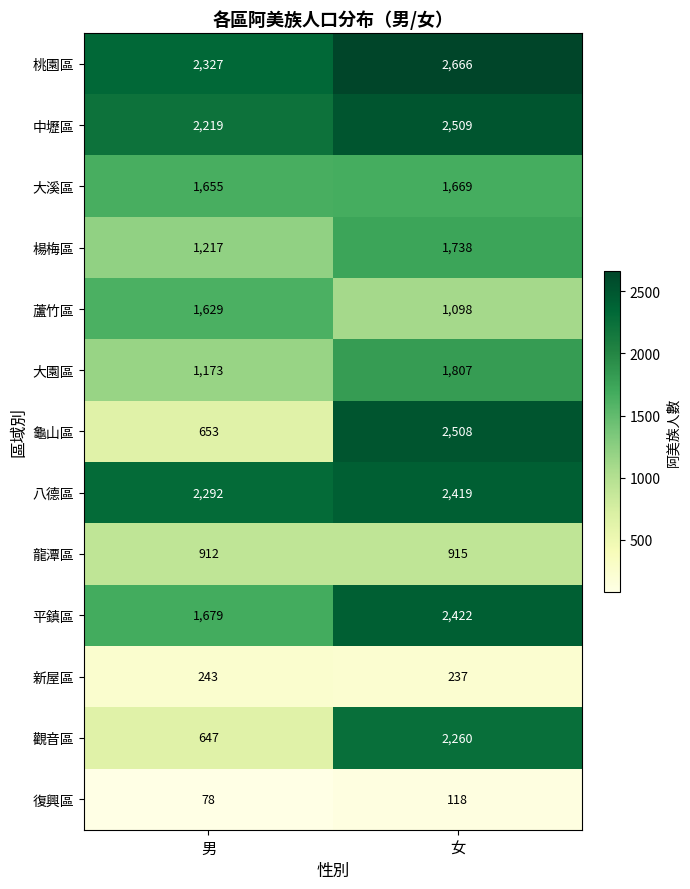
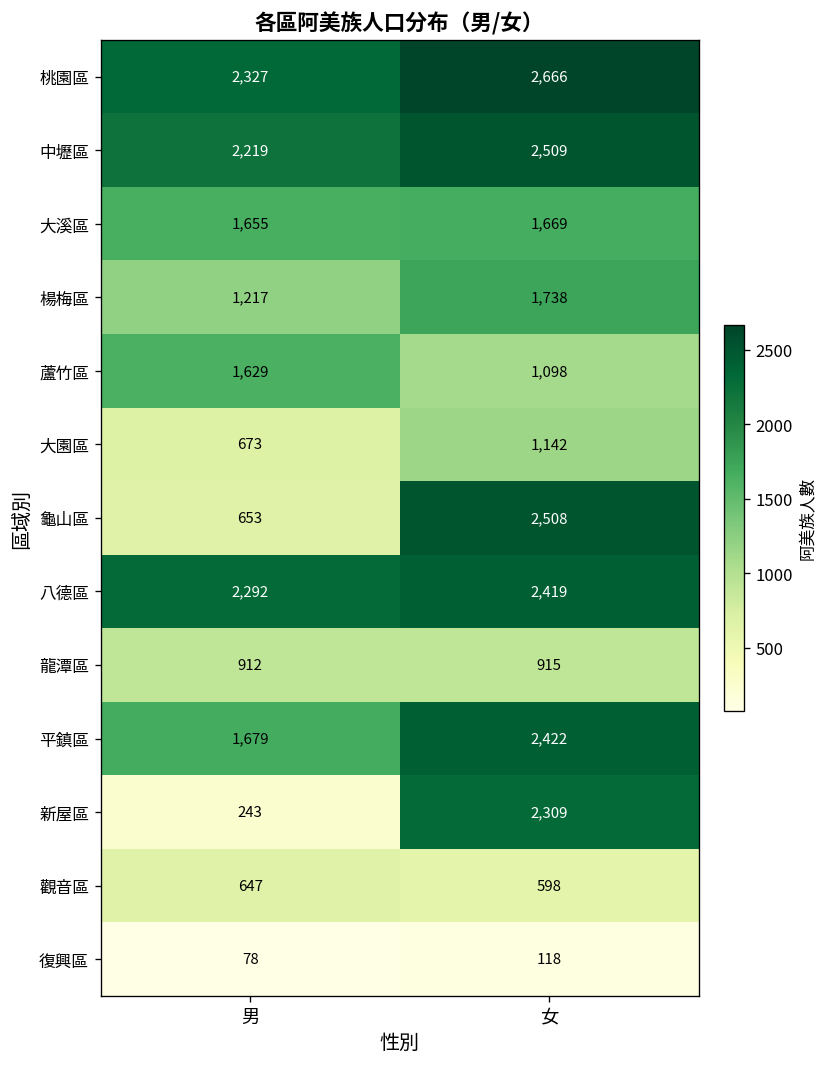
大園區, 男: 1,173 -> 673
大園區, 女: 1,807 -> 1,142
新屋區, 女: 237 -> 2,309
觀音區, 女: 2,260 -> 598
